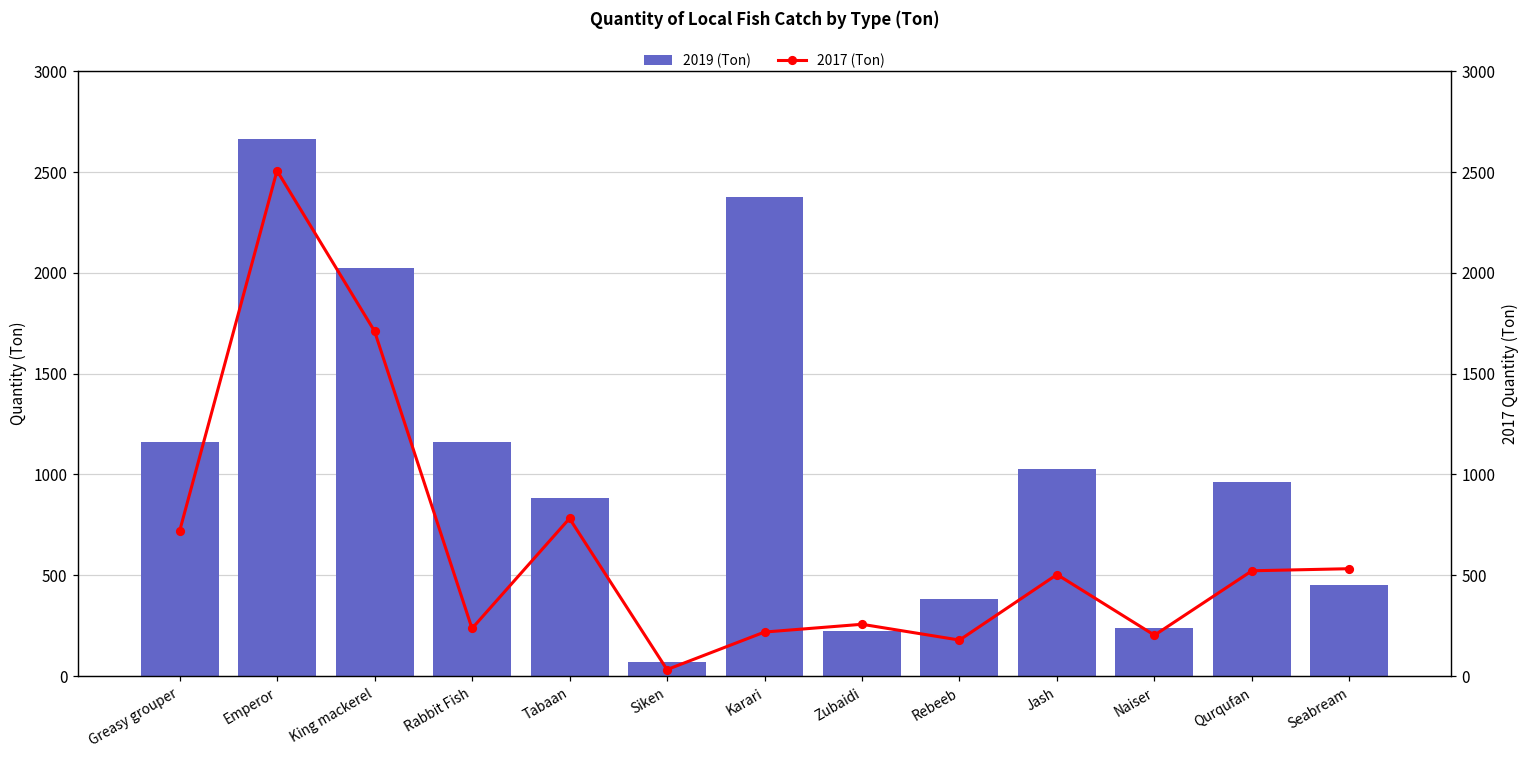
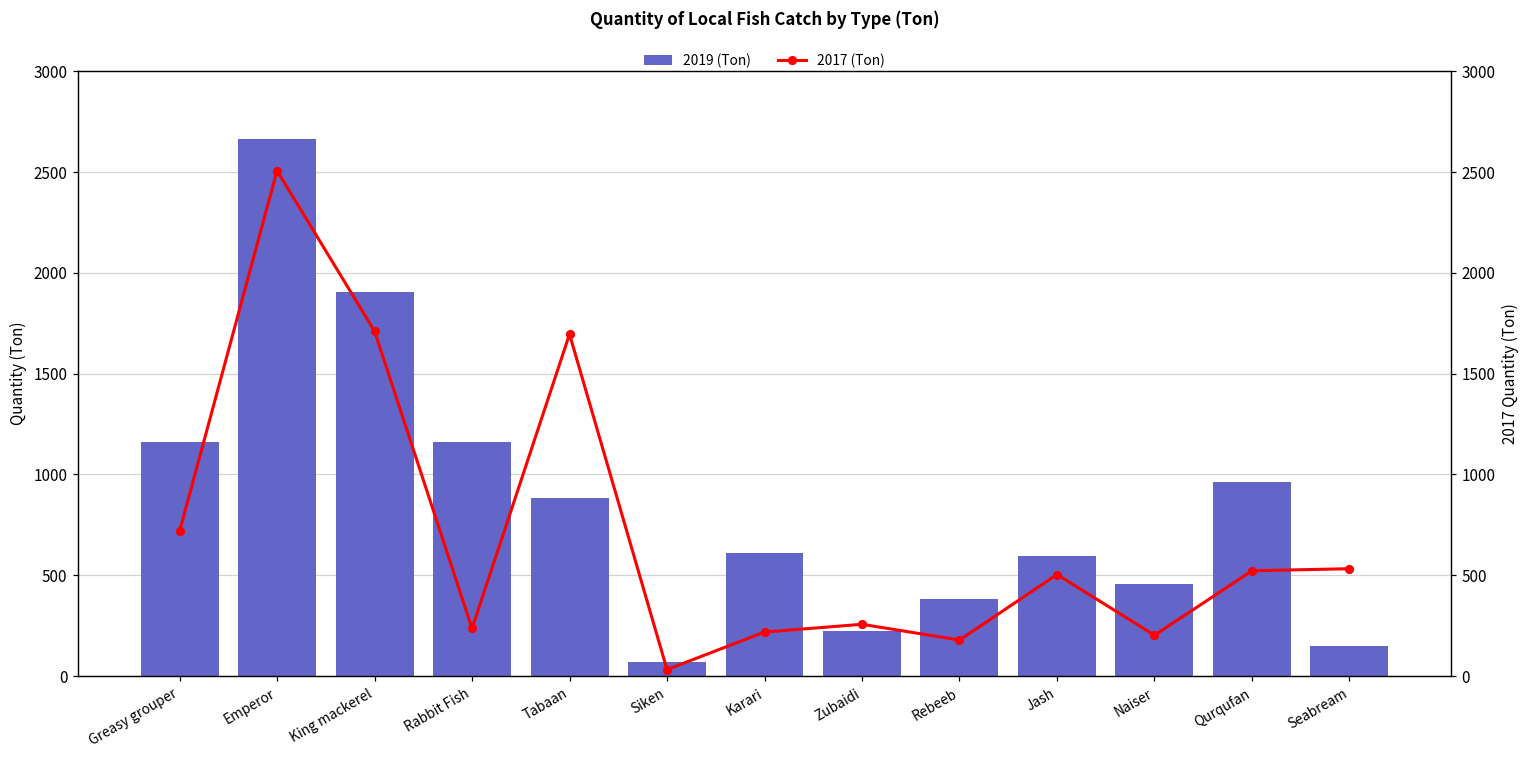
2019 (Ton), King mackerel: 2020 -> 1910
2019 (Ton), Karari: 2380 -> 610
2019 (Ton), Jash: 1030 -> 600
2019 (Ton), Naiser: 240 -> 460
2019 (Ton), Seabream: 450 -> 150
2017 (Ton), Tabaan: 780 -> 1700
